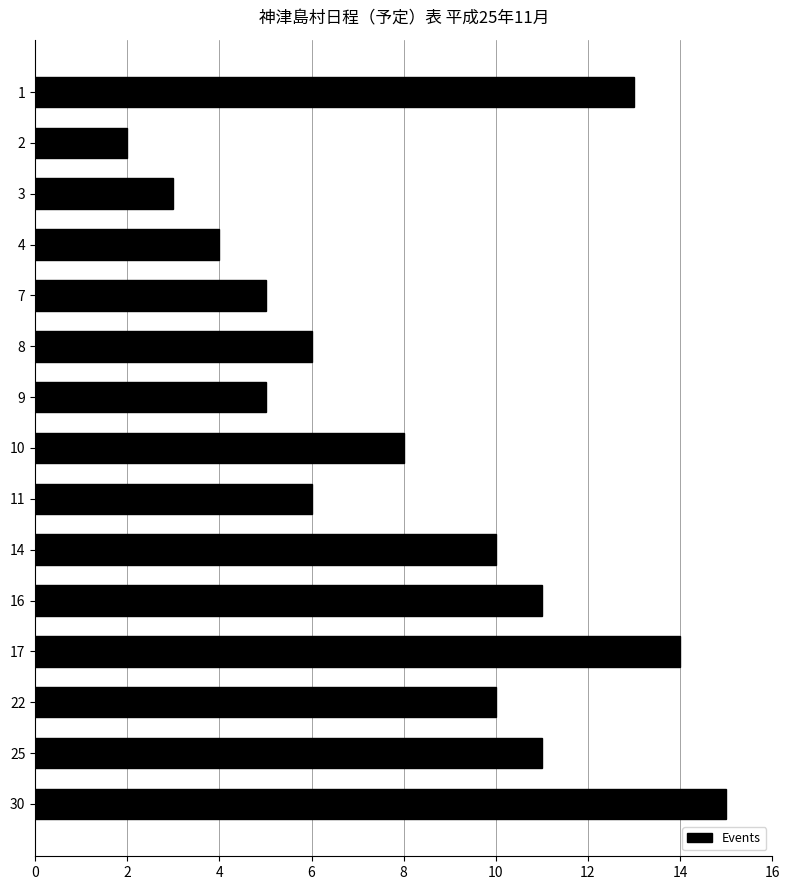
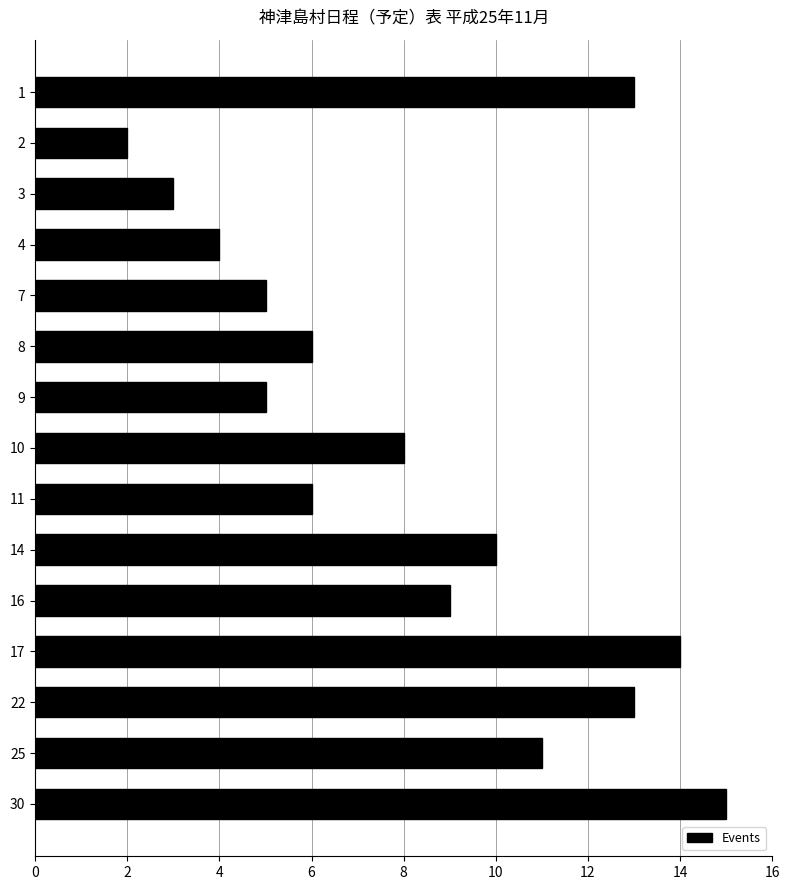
16: 11 -> 9
22: 10 -> 13
